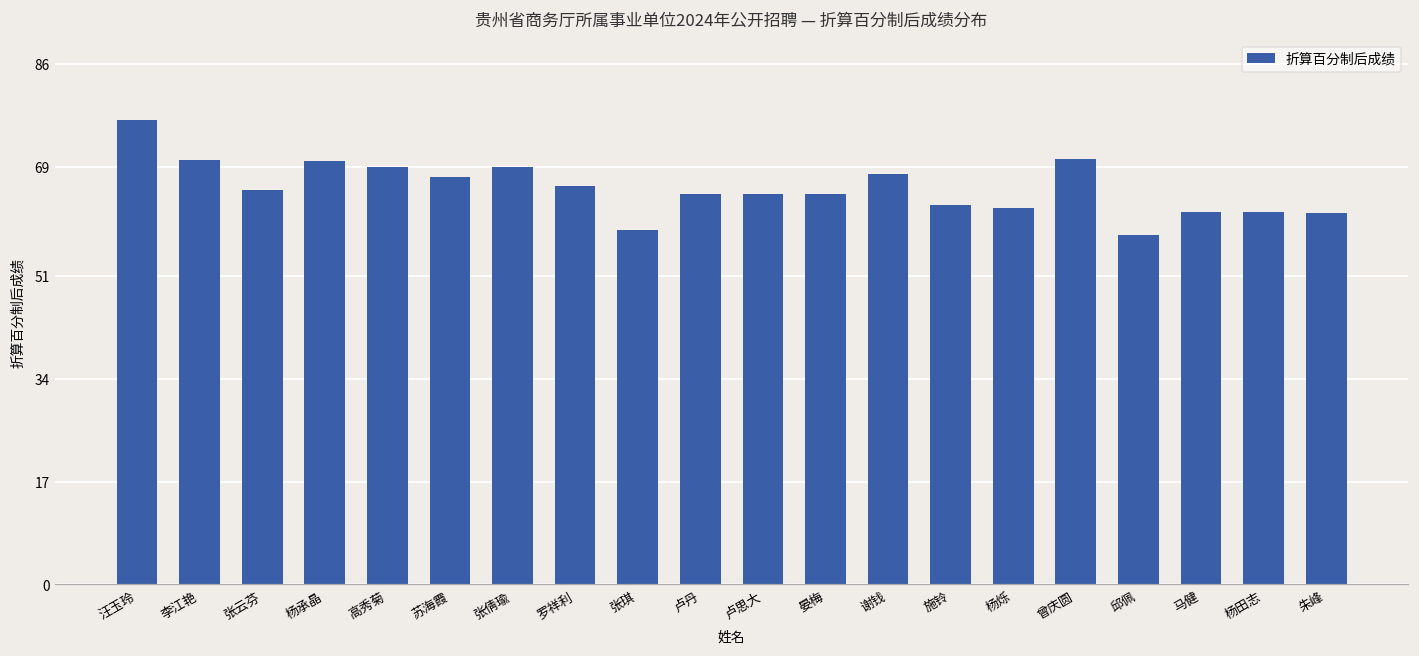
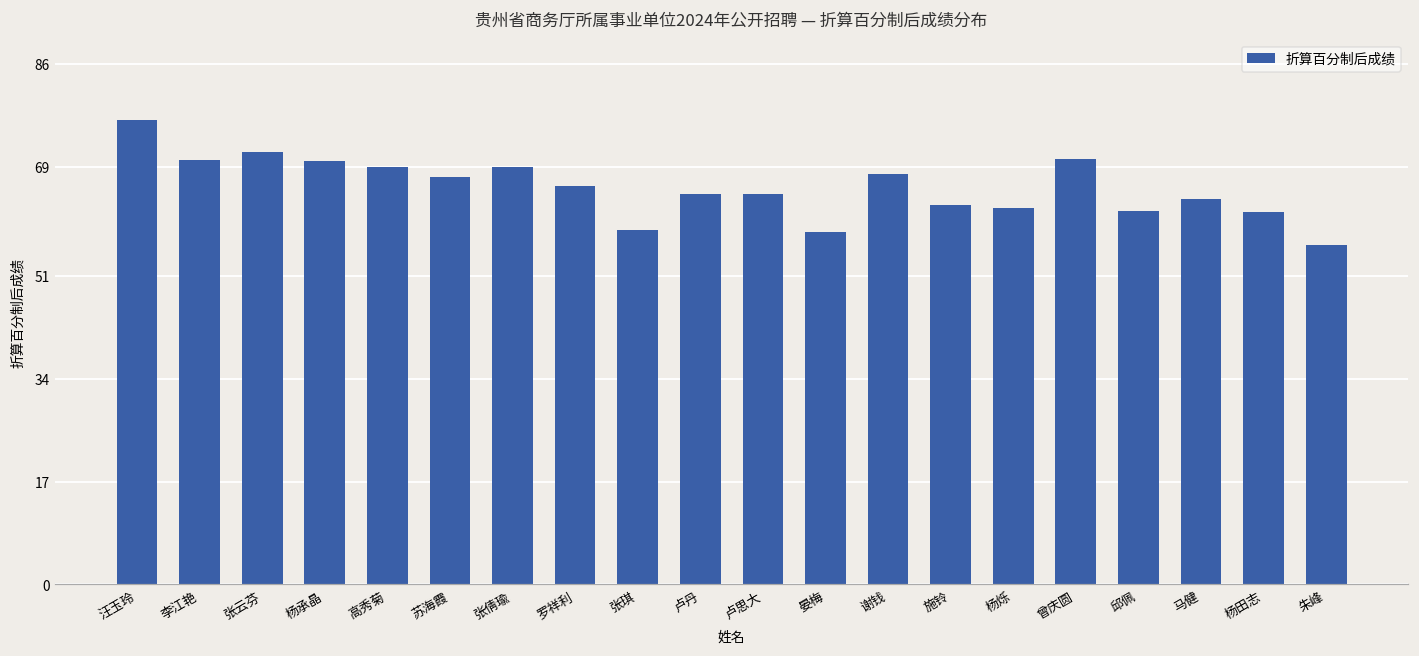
张云芬: 65 -> 72
晏梅: 65 -> 58
邱佩: 58 -> 62
马健: 62 -> 64
朱峰: 61 -> 56
